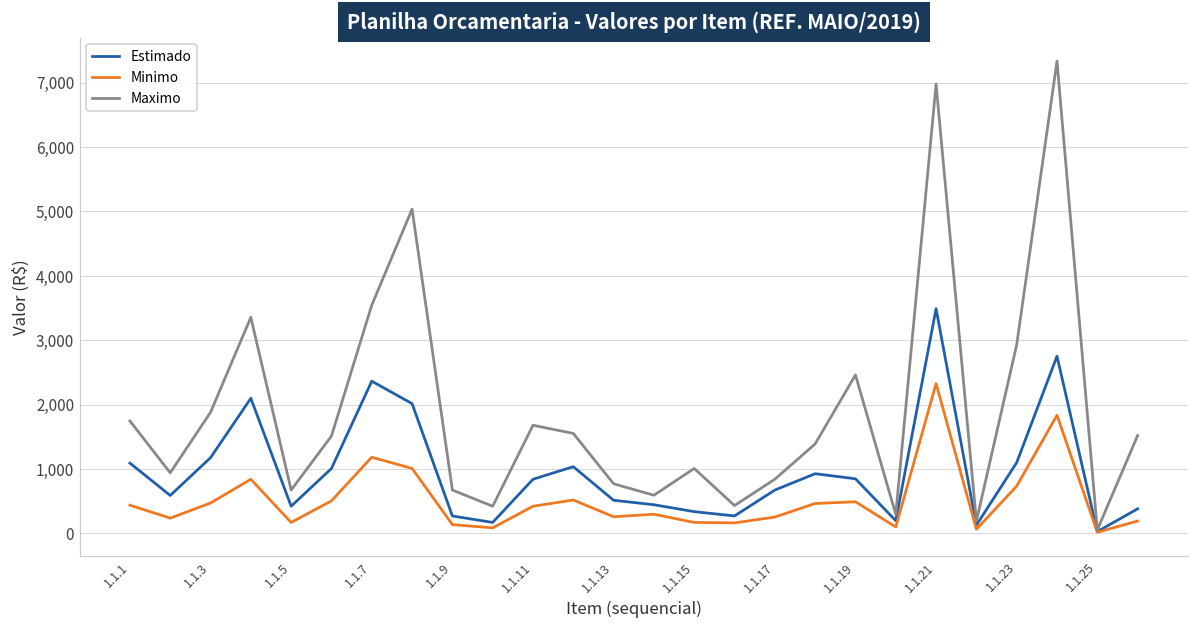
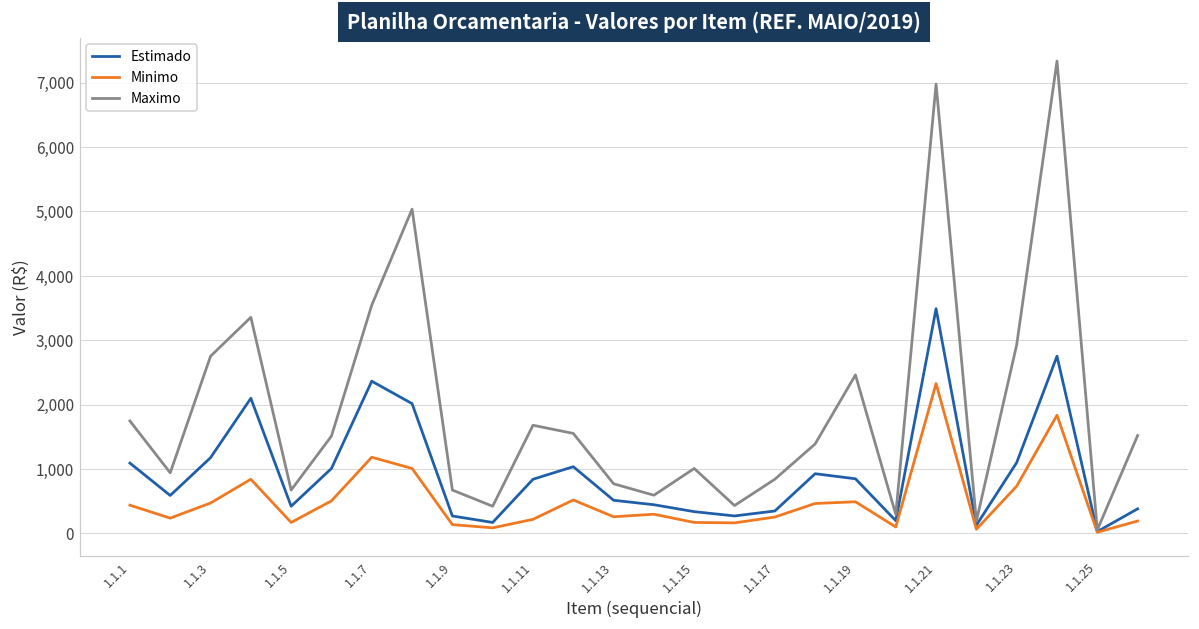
Maximo, 1.1.3: 1,900 -> 2,700
Minimo, 1.1.11: 400 -> 200
Estimado, 1.1.17: 700 -> 300
